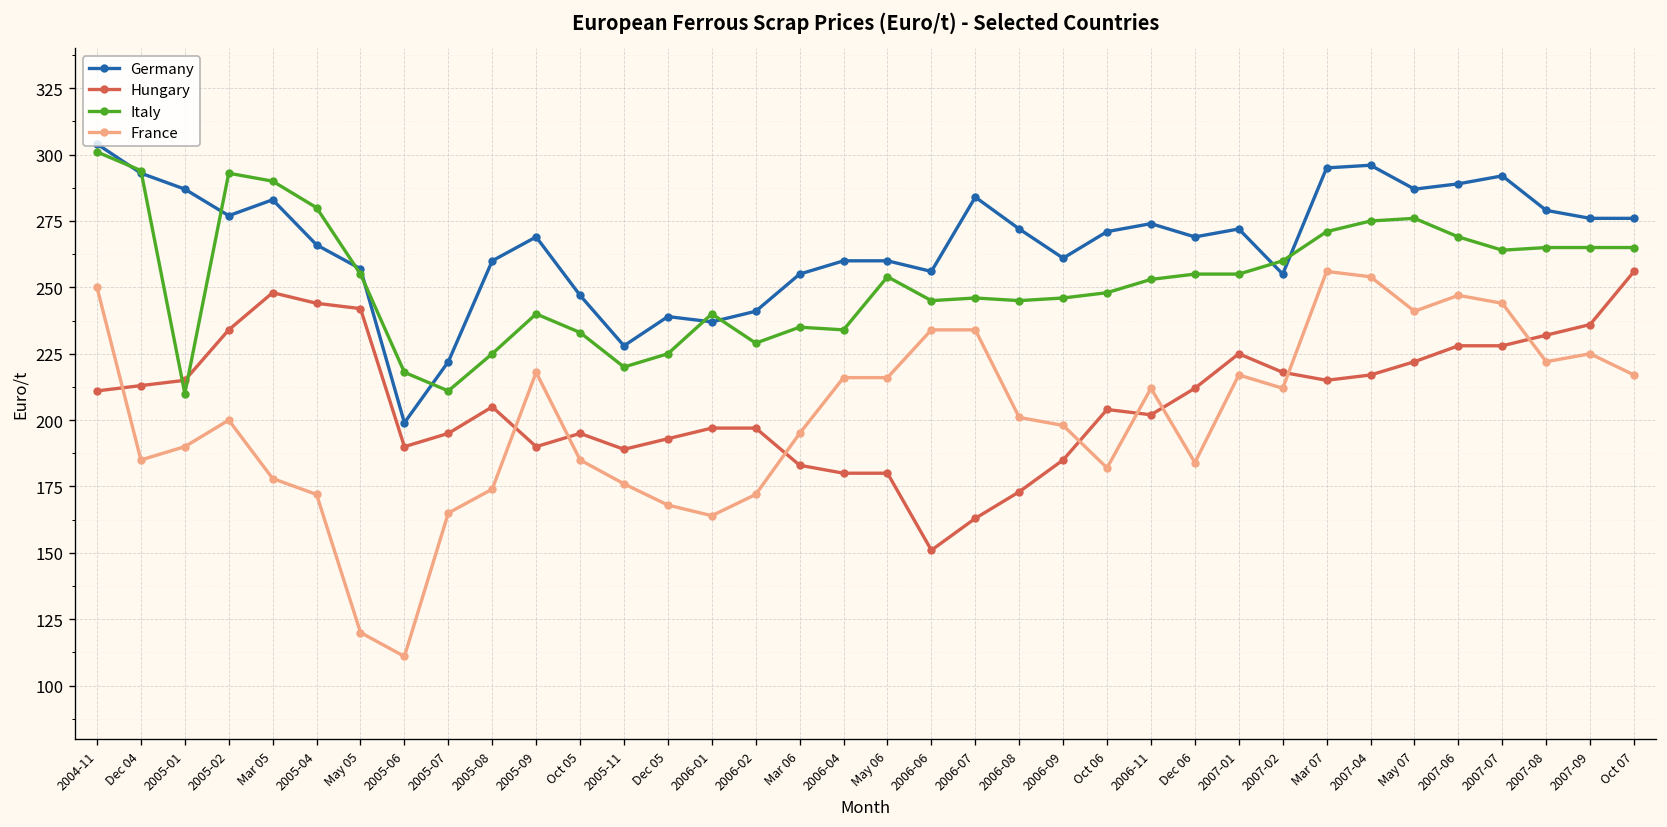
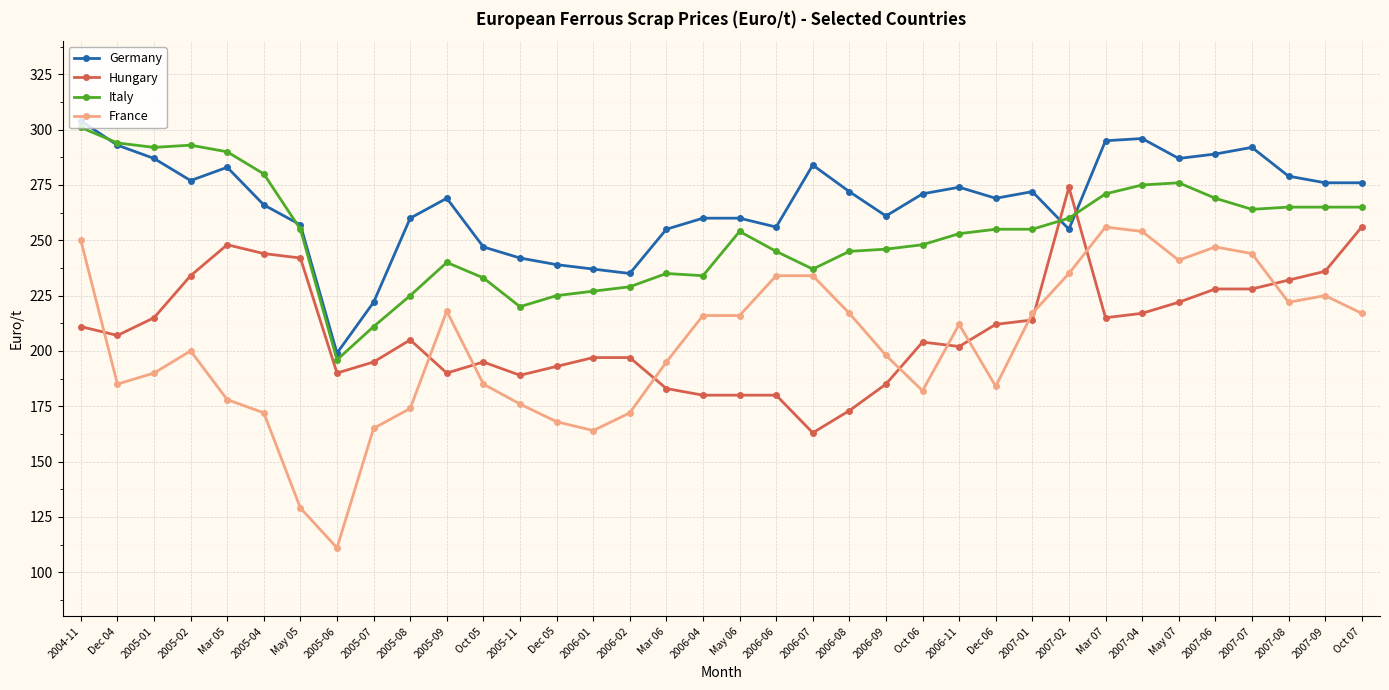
Hungary, Dec 04: 213 -> 207
Italy, 2005-01: 210 -> 292
France, May 05: 120 -> 129
Italy, 2005-06: 218 -> 196
Germany, 2005-11: 228 -> 242
Italy, 2006-01: 240 -> 227
Germany, 2006-02: 241 -> 235
Hungary, 2006-06: 151 -> 180
Italy, 2006-07: 246 -> 237
France, 2006-08: 201 -> 217
Hungary, 2007-01: 225 -> 214
Hungary, 2007-02: 218 -> 274
France, 2007-02: 212 -> 235
